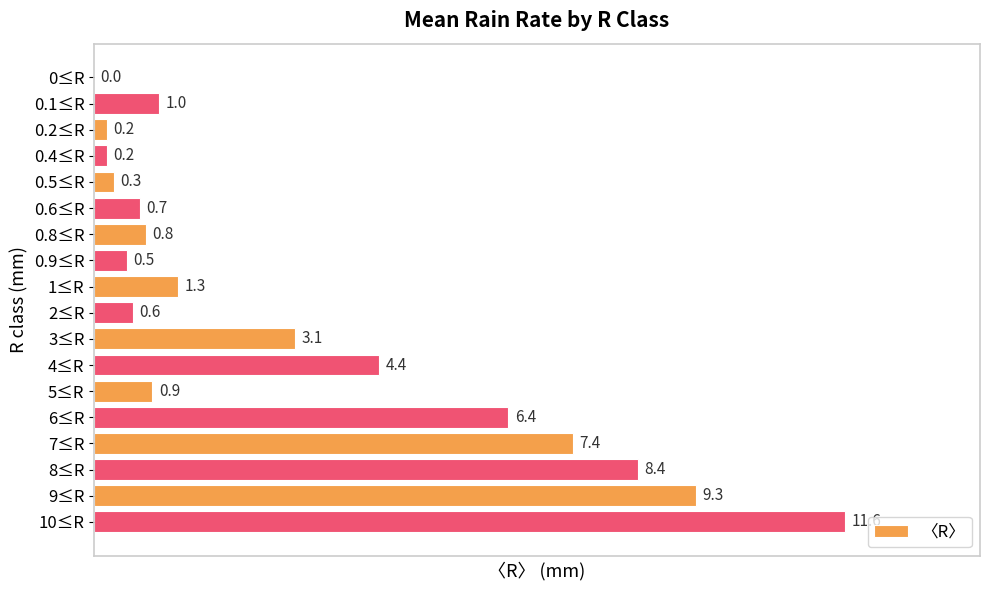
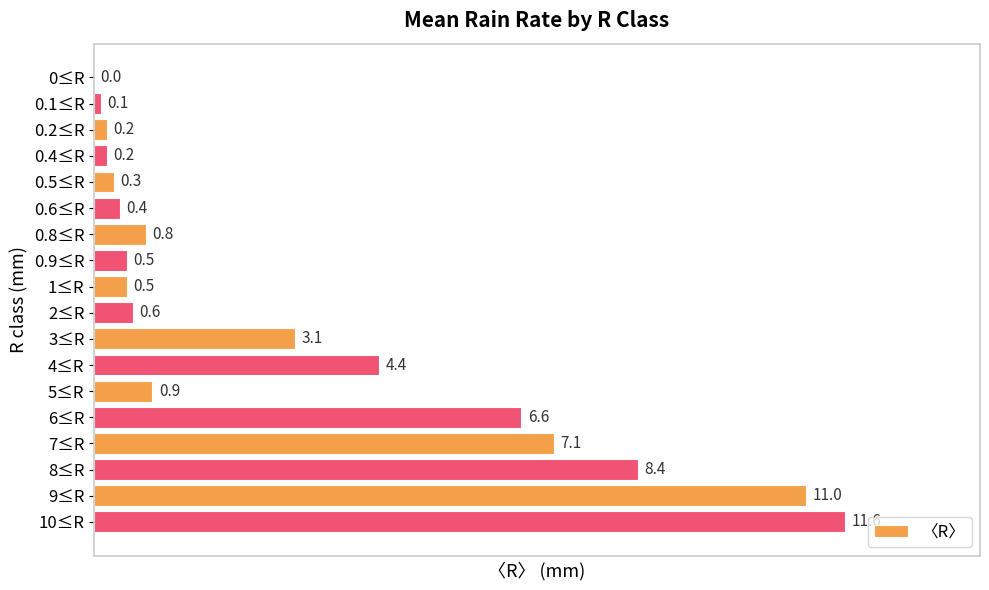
0.1≤R: 1.0 -> 0.1
0.6≤R: 0.7 -> 0.4
1≤R: 1.3 -> 0.5
6≤R: 6.4 -> 6.6
7≤R: 7.4 -> 7.1
9≤R: 9.3 -> 11.0
